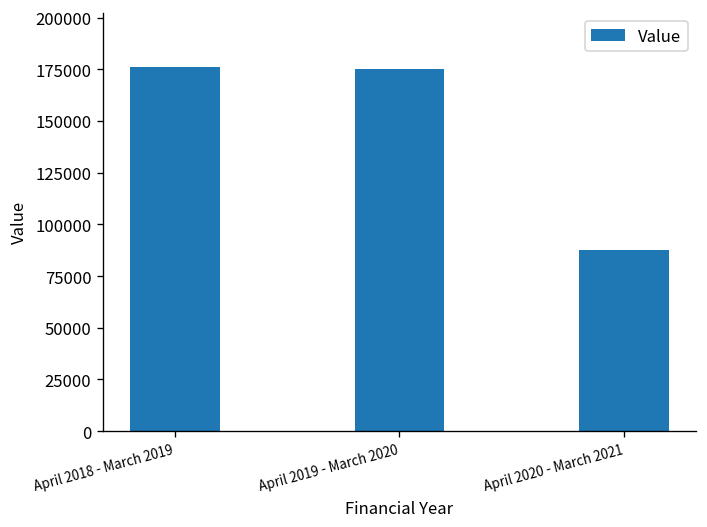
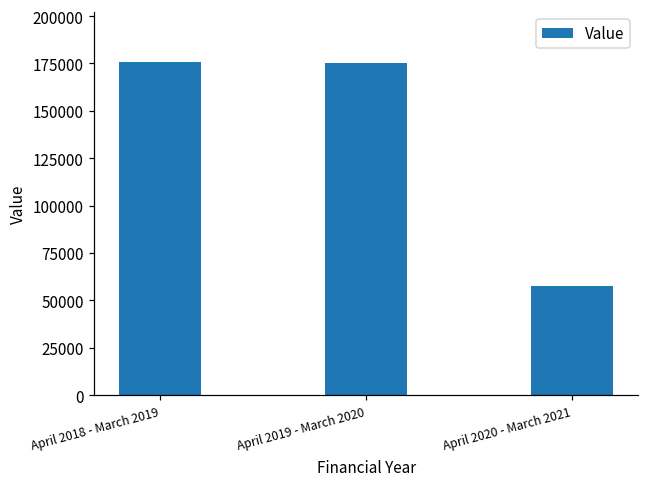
April 2020 - March 2021: 87000 -> 57000
